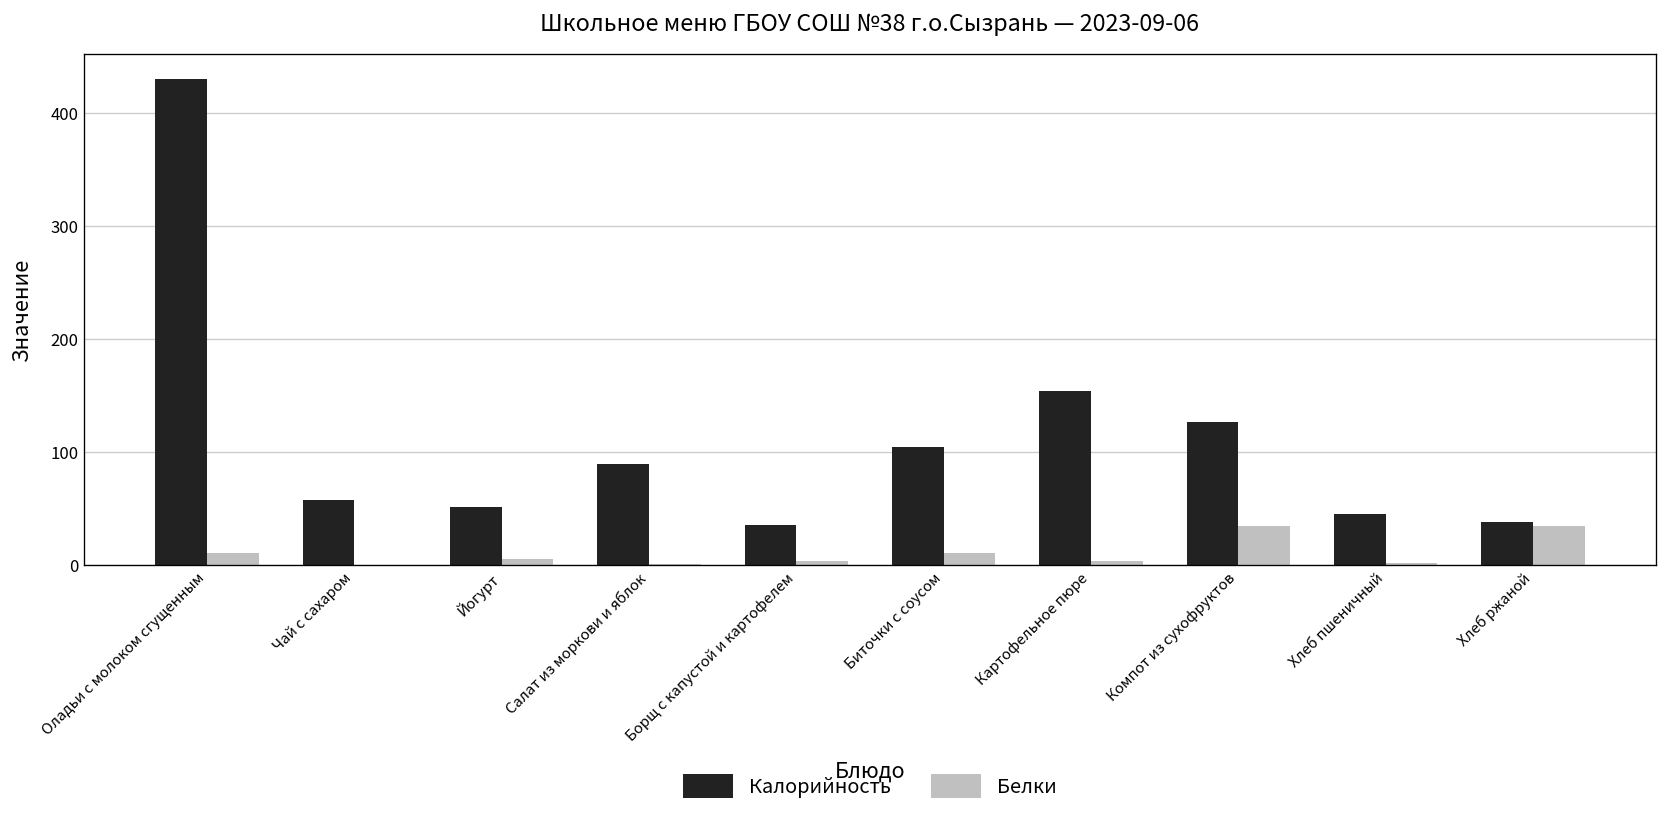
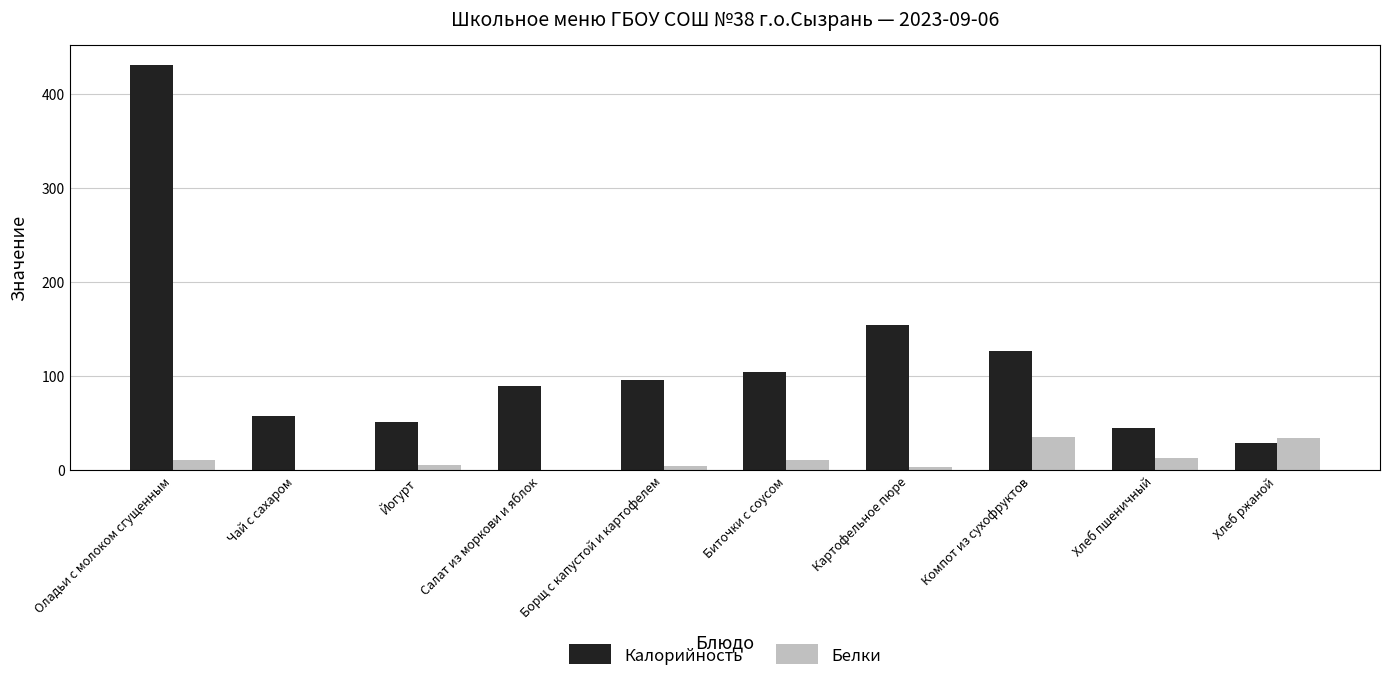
Калорийность, Борщ с капустой и картофелем: 30 -> 100
Белки, Хлеб пшеничный: 0 -> 10
Калорийность, Хлеб ржаной: 40 -> 30
